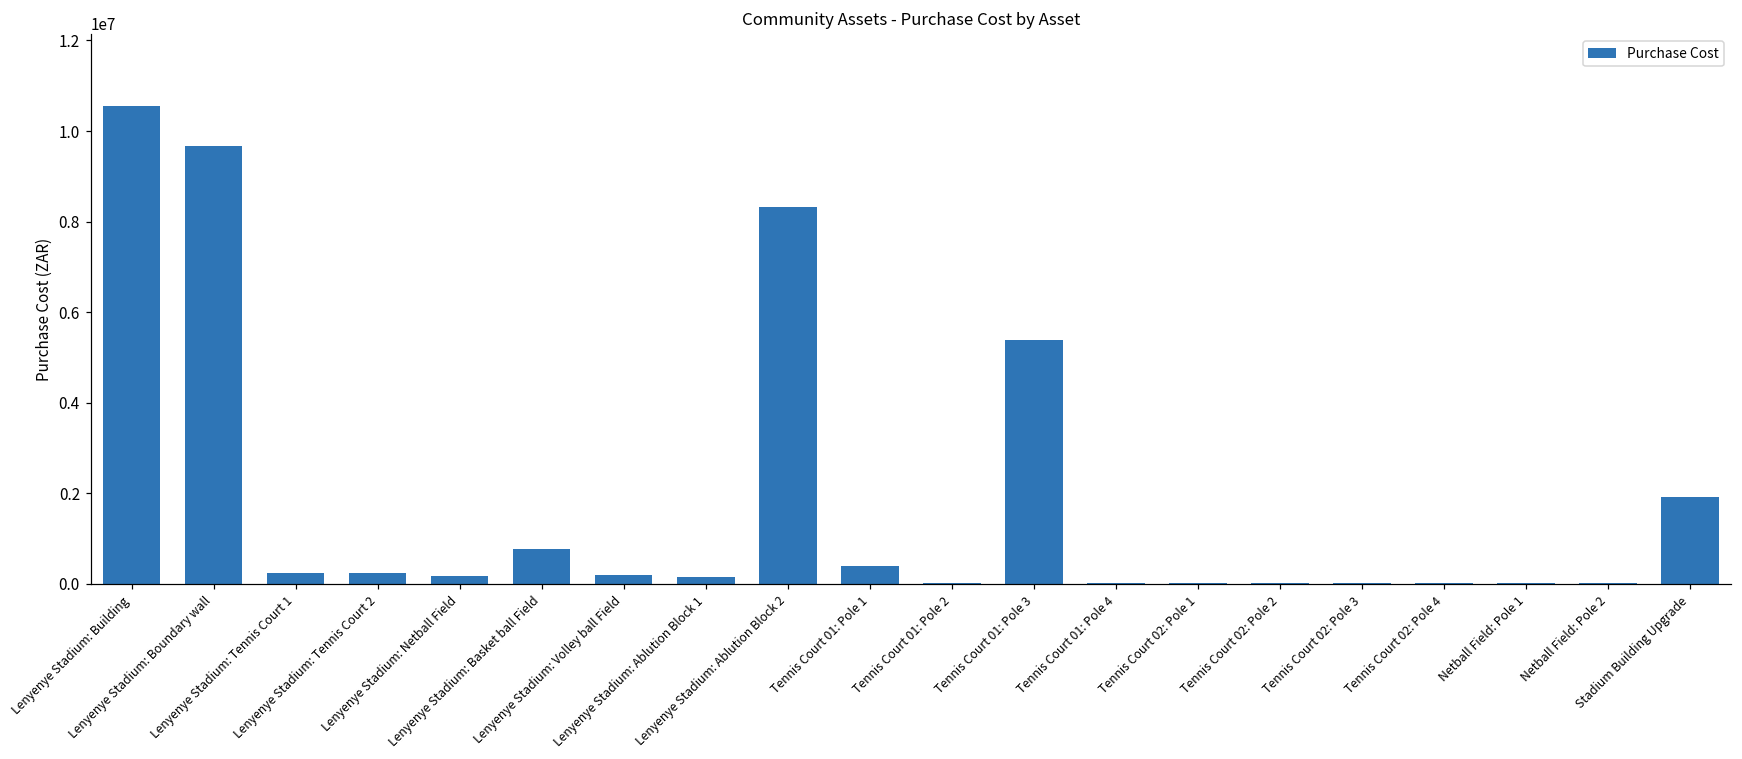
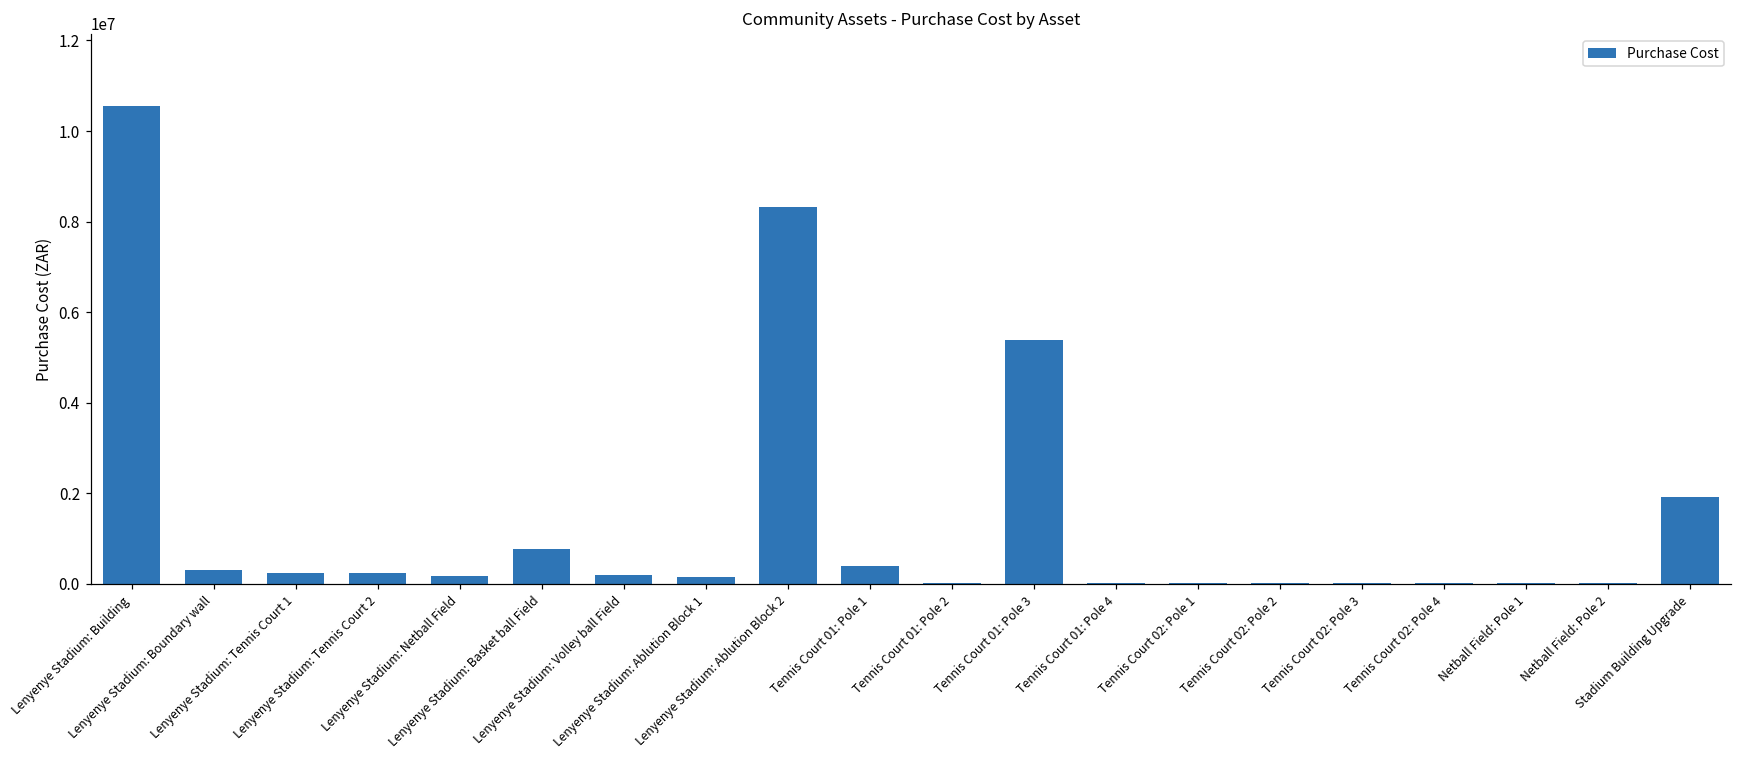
Lenyenye Stadium: Boundary wall: 9700000 -> 300000
